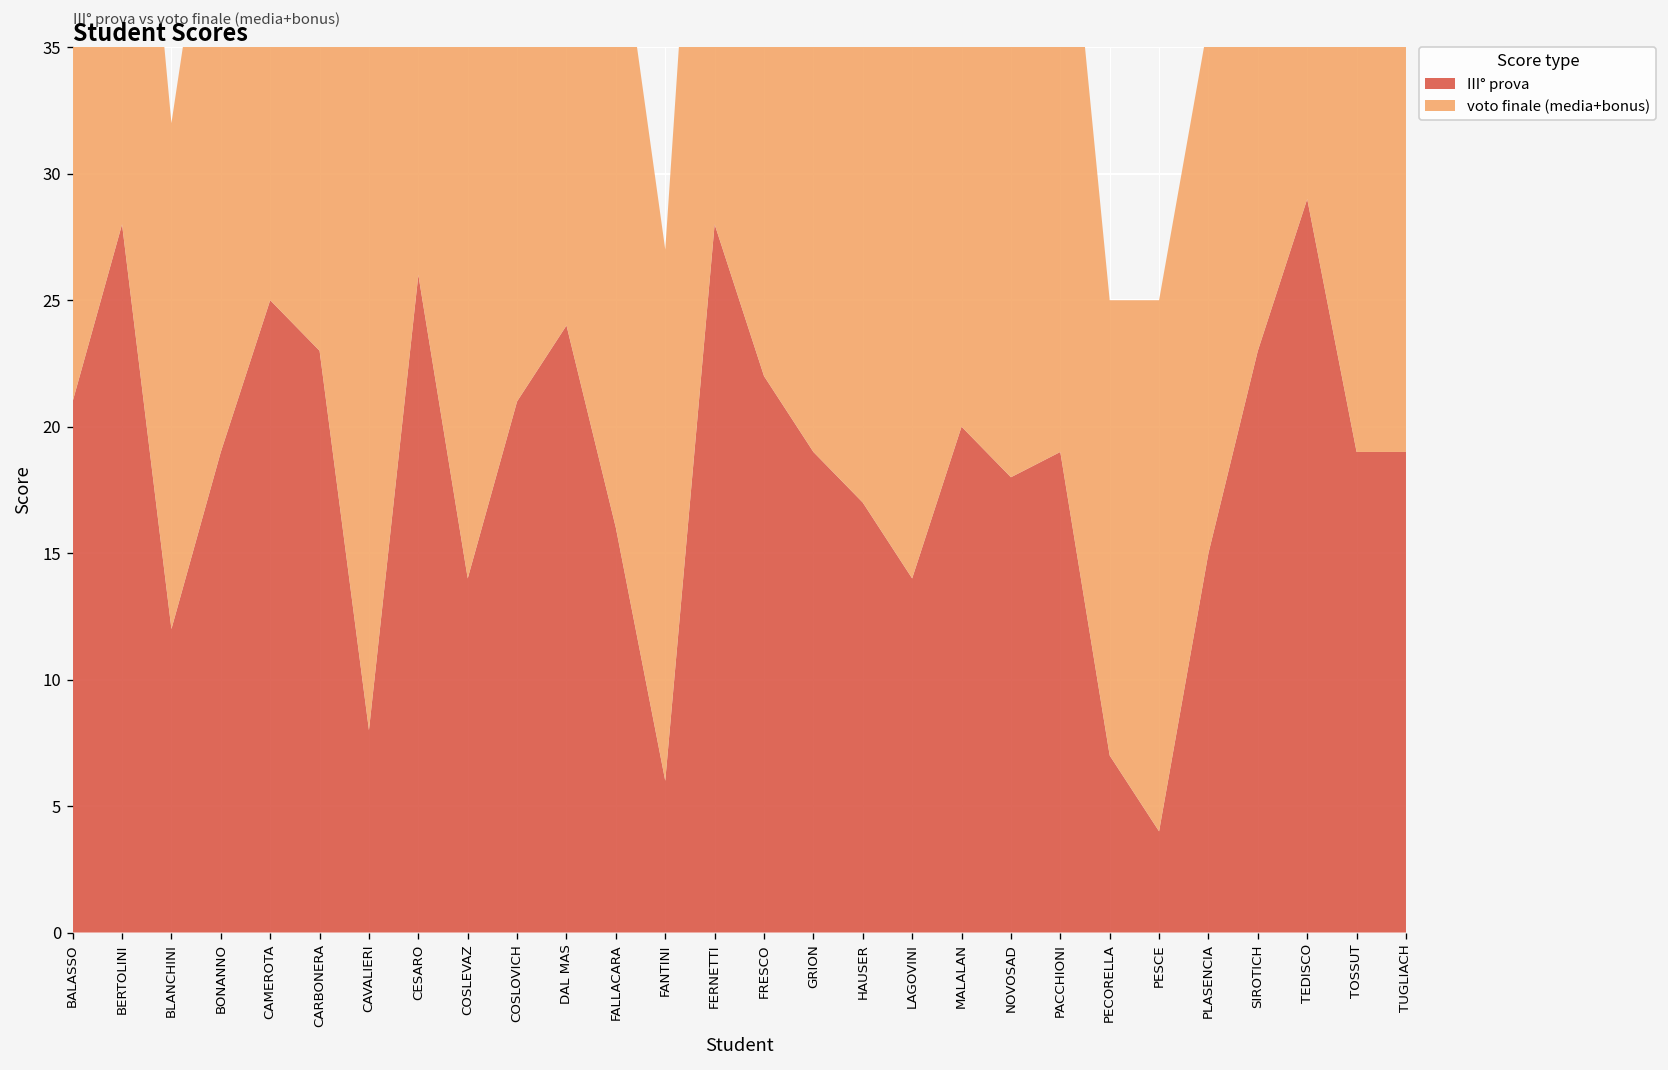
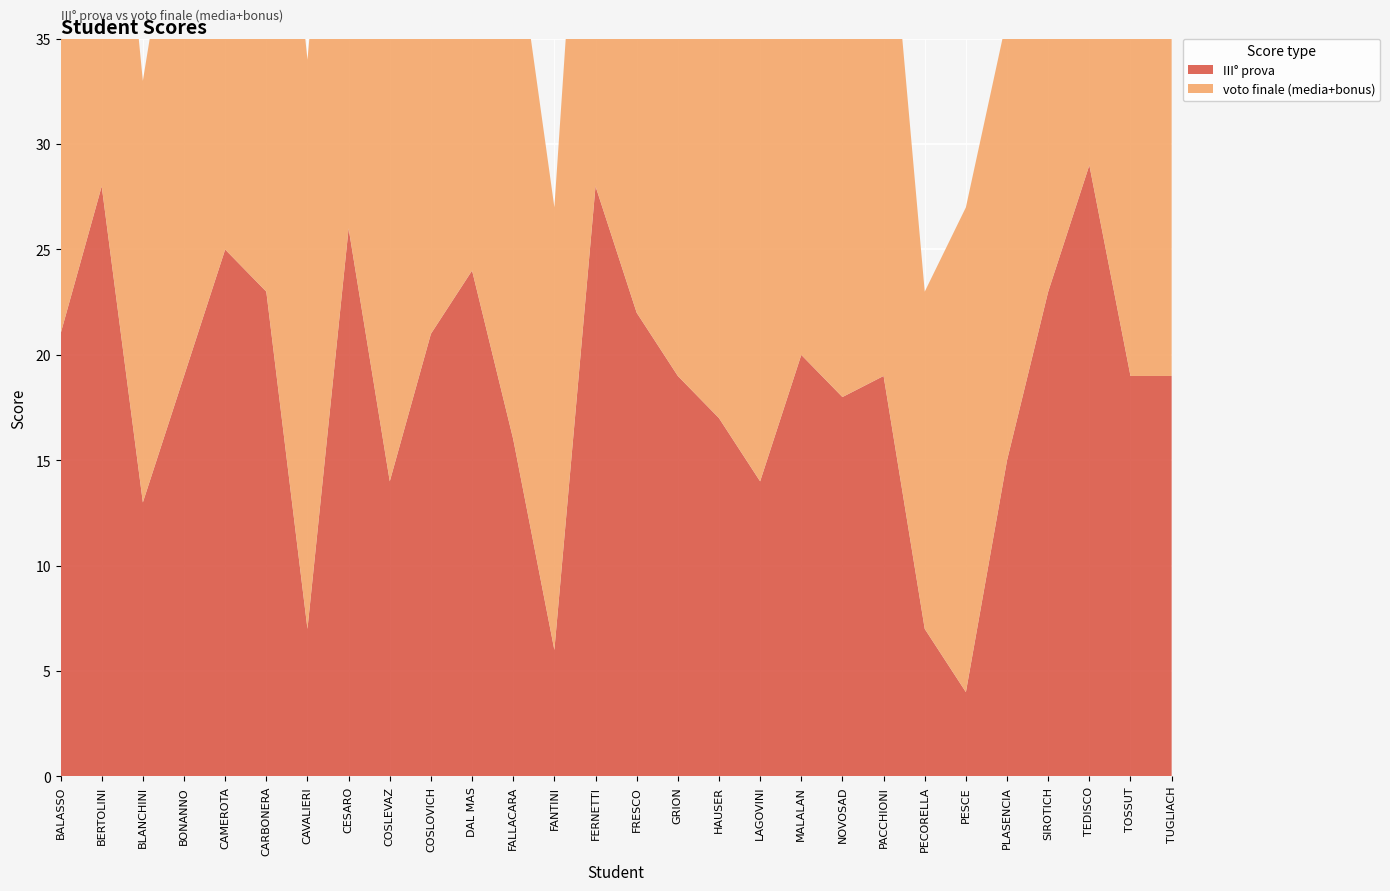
III° prova, BLANCHINI: 12 -> 13
III° prova, CAVALIERI: 8 -> 7
voto finale (media+bonus), PECORELLA: 18 -> 16
voto finale (media+bonus), PESCE: 21 -> 23
